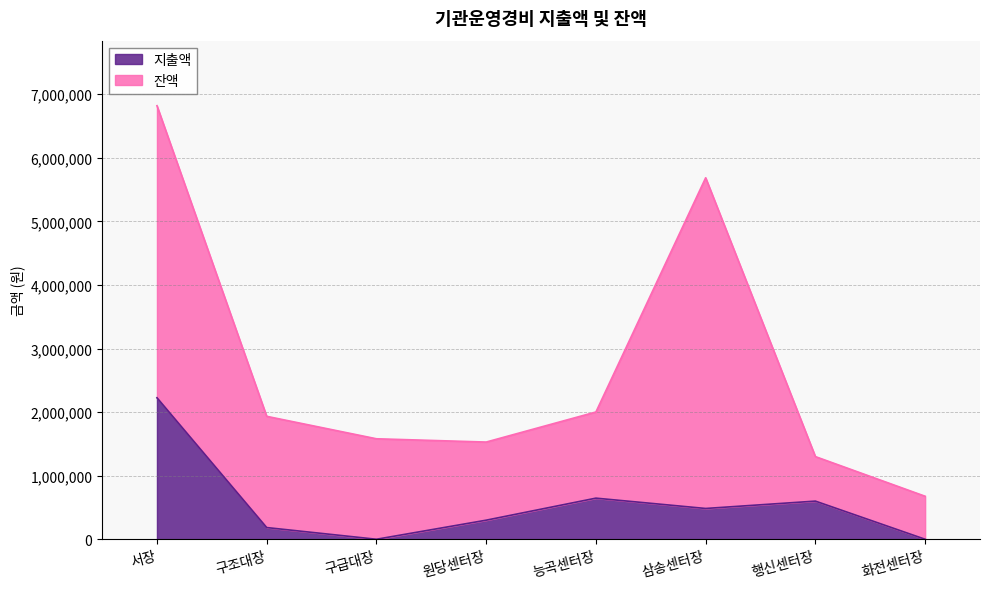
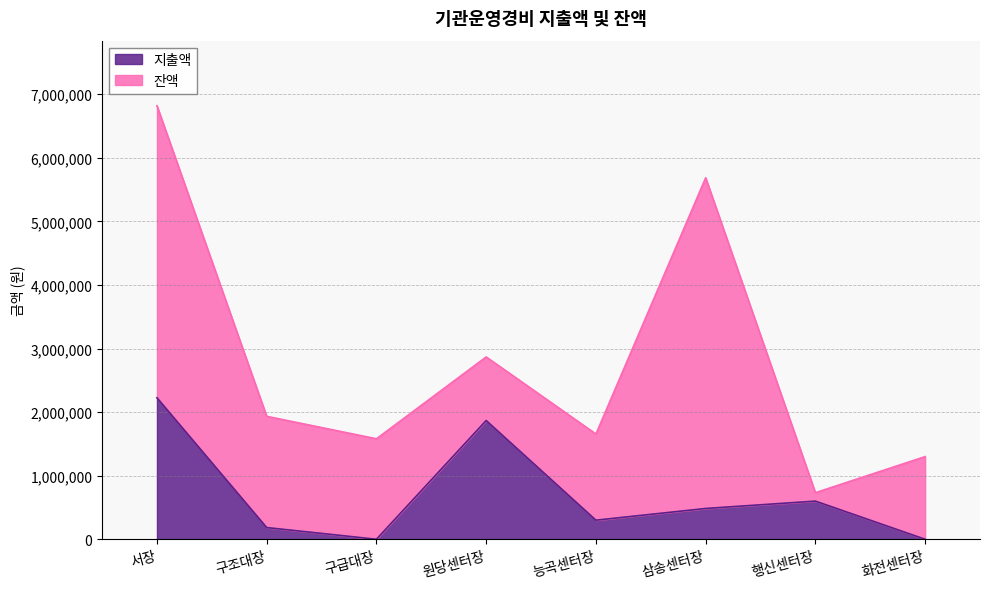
지출액, 원당센터장: 300,000 -> 1,900,000
잔액, 원당센터장: 1,200,000 -> 1,000,000
지출액, 능곡센터장: 600,000 -> 300,000
잔액, 행신센터장: 700,000 -> 100,000
잔액, 화전센터장: 700,000 -> 1,300,000
